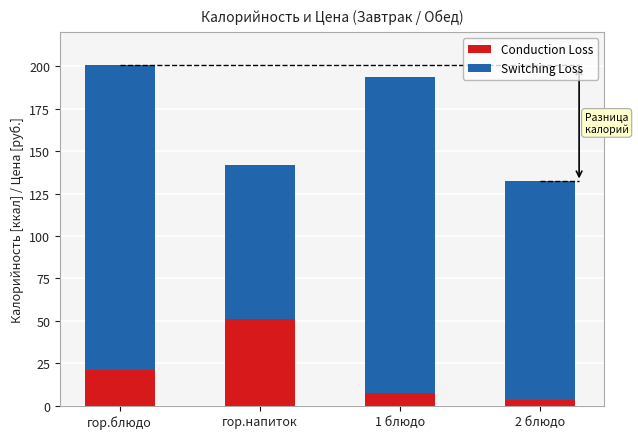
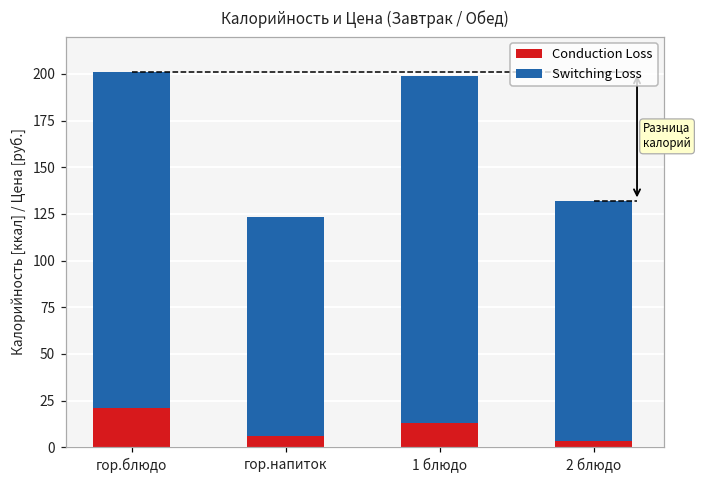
Conduction Loss, гор.напиток: 51 -> 6
Switching Loss, гор.напиток: 91 -> 117
Conduction Loss, 1 блюдо: 7 -> 13
